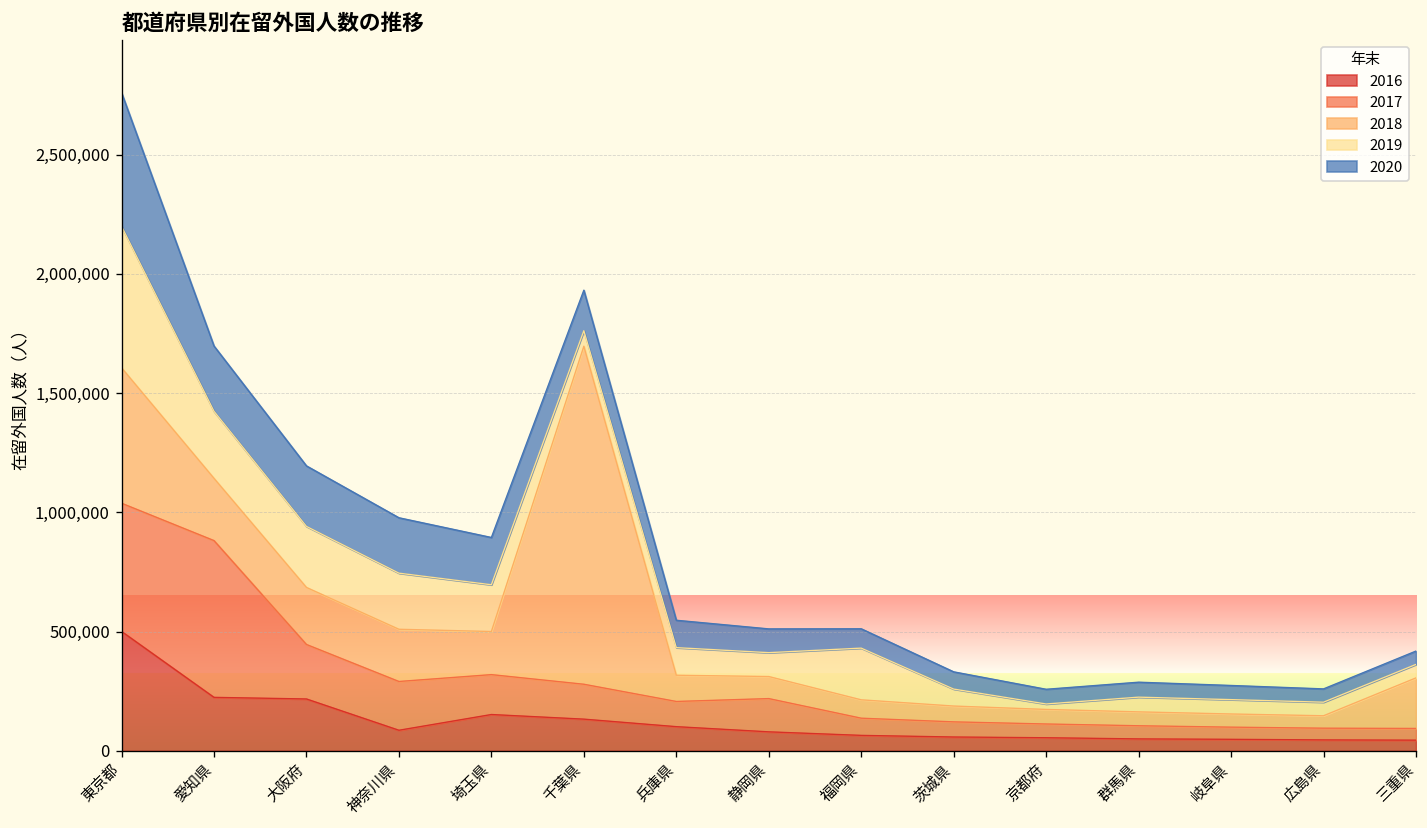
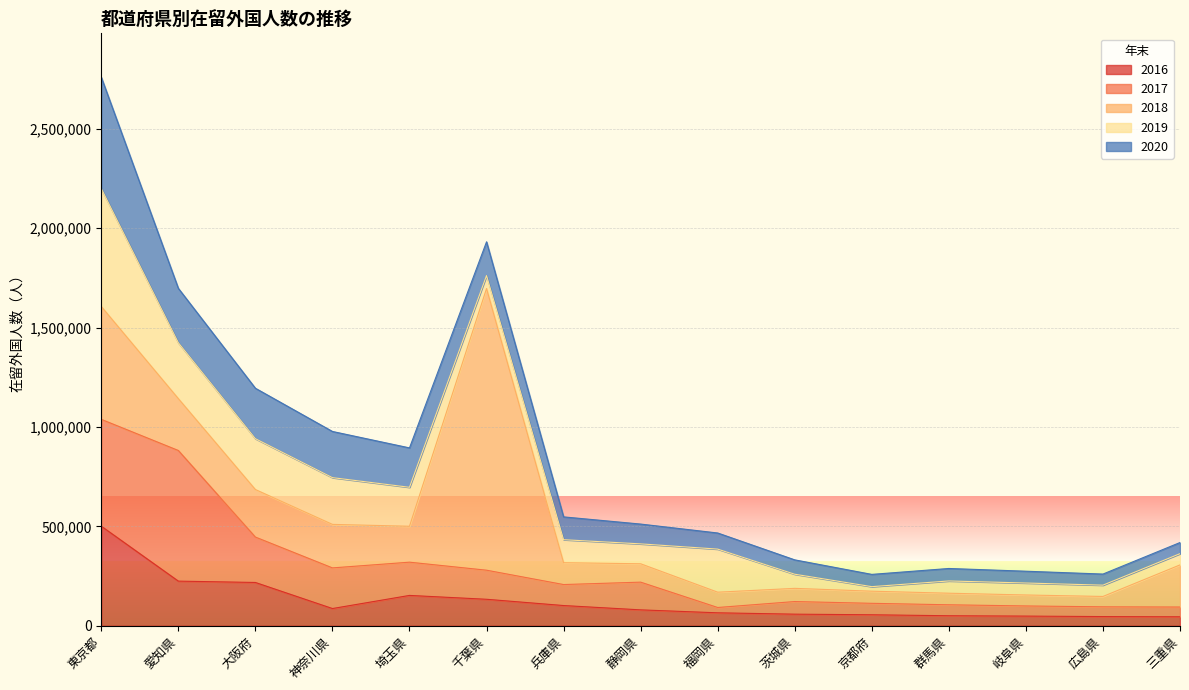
2017, 福岡県: 70,000 -> 30,000
